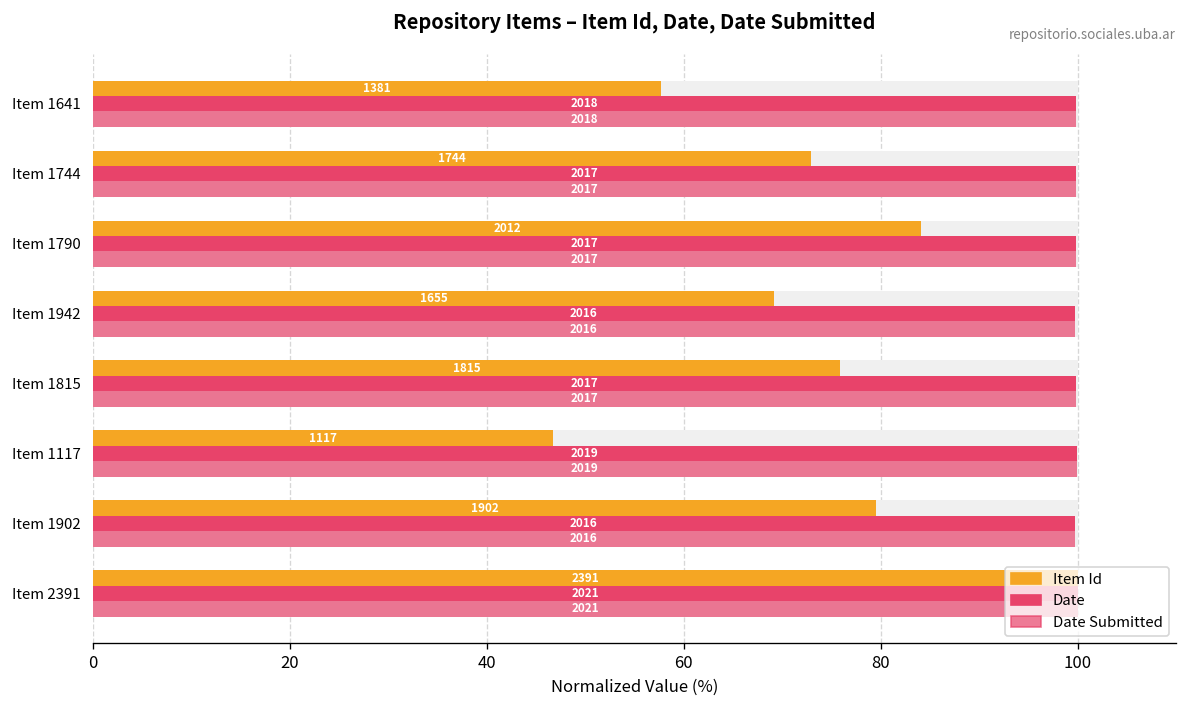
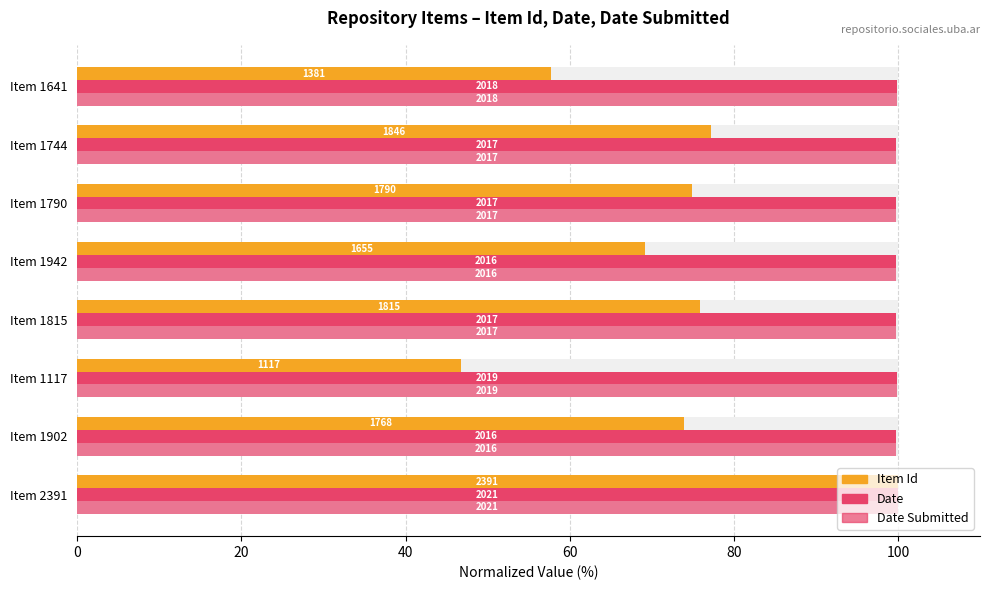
Item Id, Item 1744: 1744 -> 1846
Item Id, Item 1790: 2012 -> 1790
Item Id, Item 1902: 1902 -> 1768
